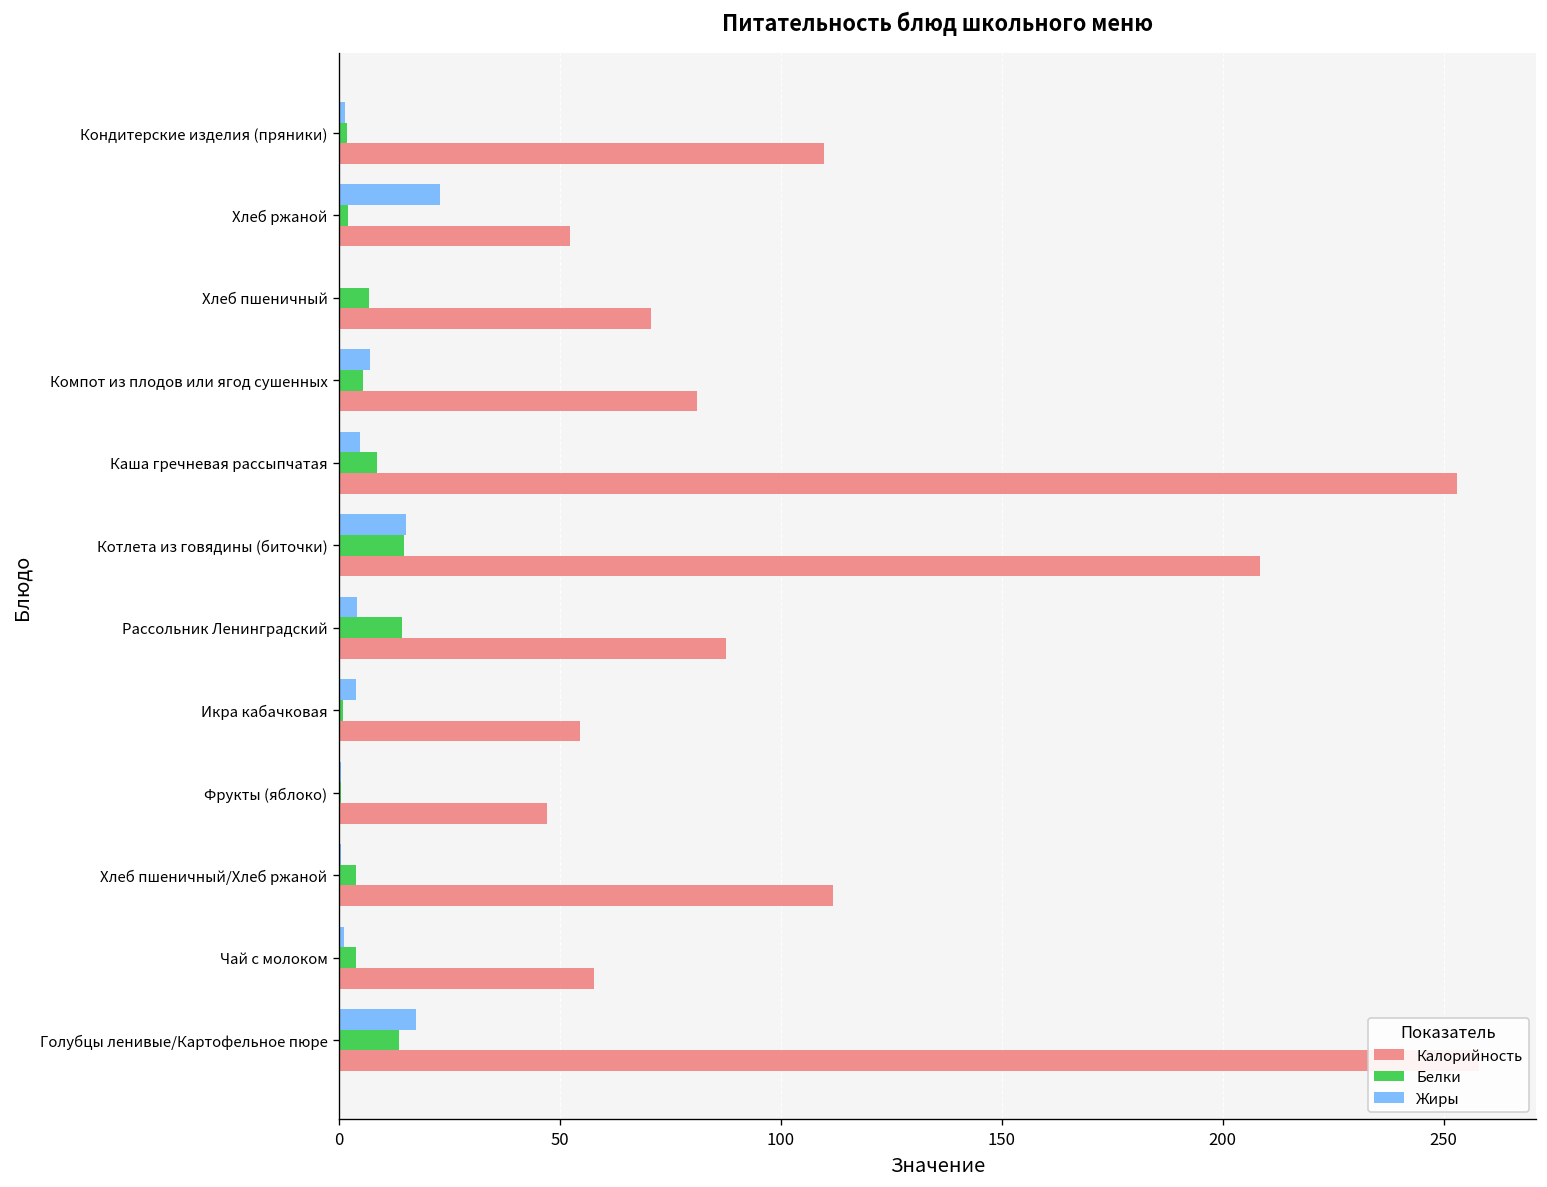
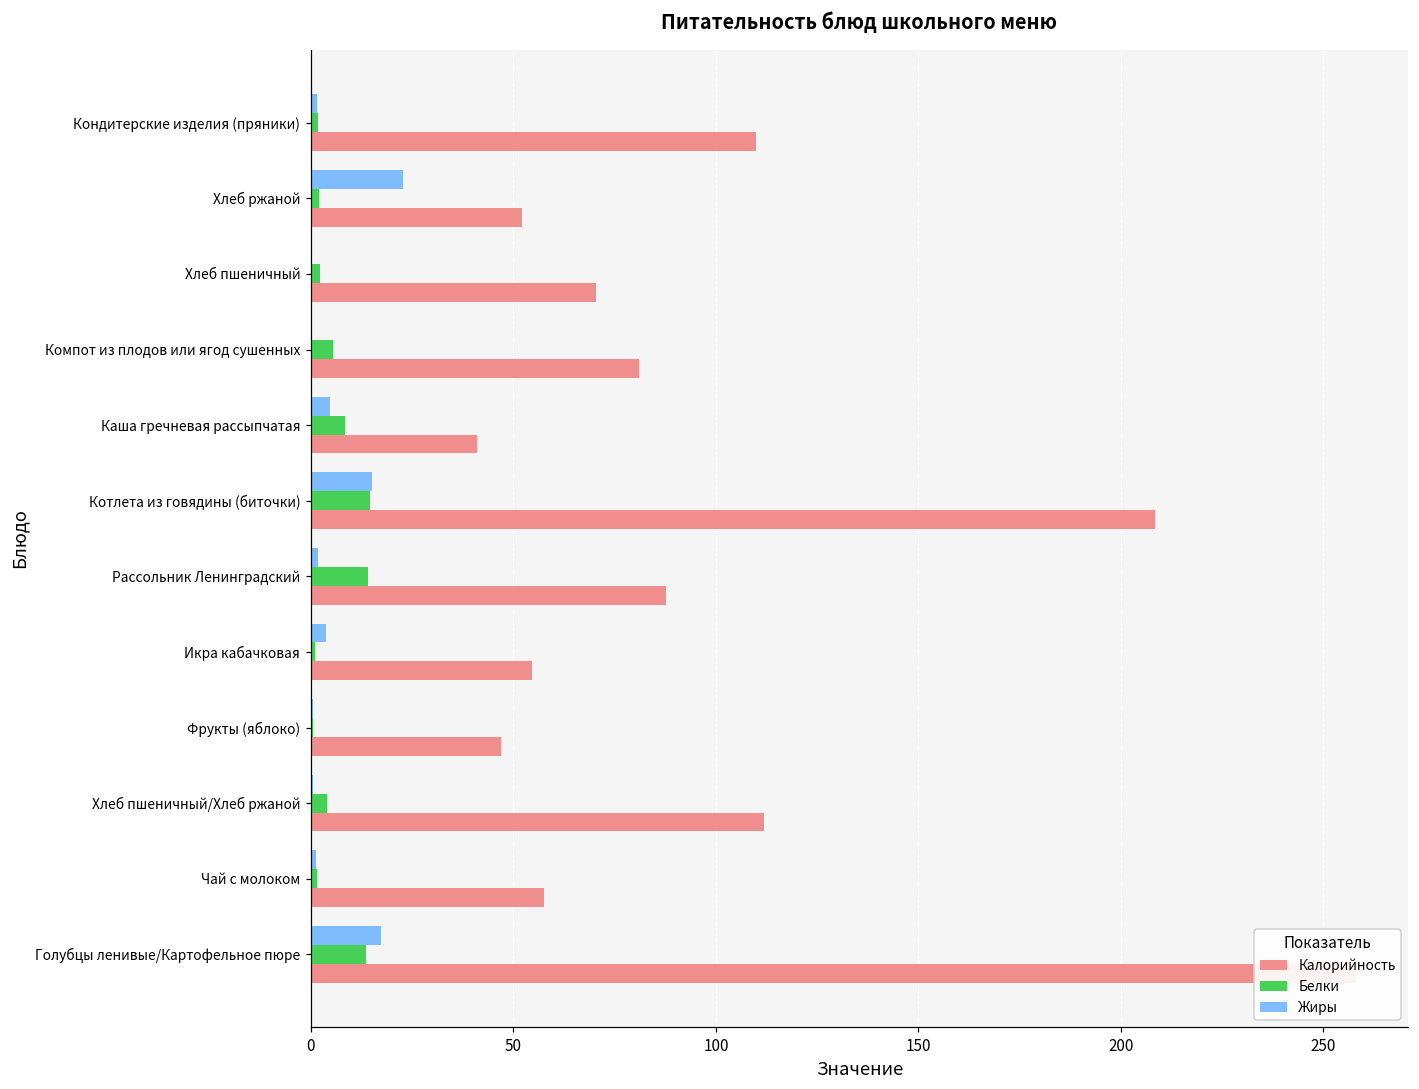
Белки, Хлеб пшеничный: 7 -> 2
Жиры, Компот из плодов или ягод сушенных: 7 -> 0
Калорийность, Каша гречневая рассыпчатая: 253 -> 41
Жиры, Рассольник Ленинградский: 4 -> 2
Белки, Чай с молоком: 4 -> 1
